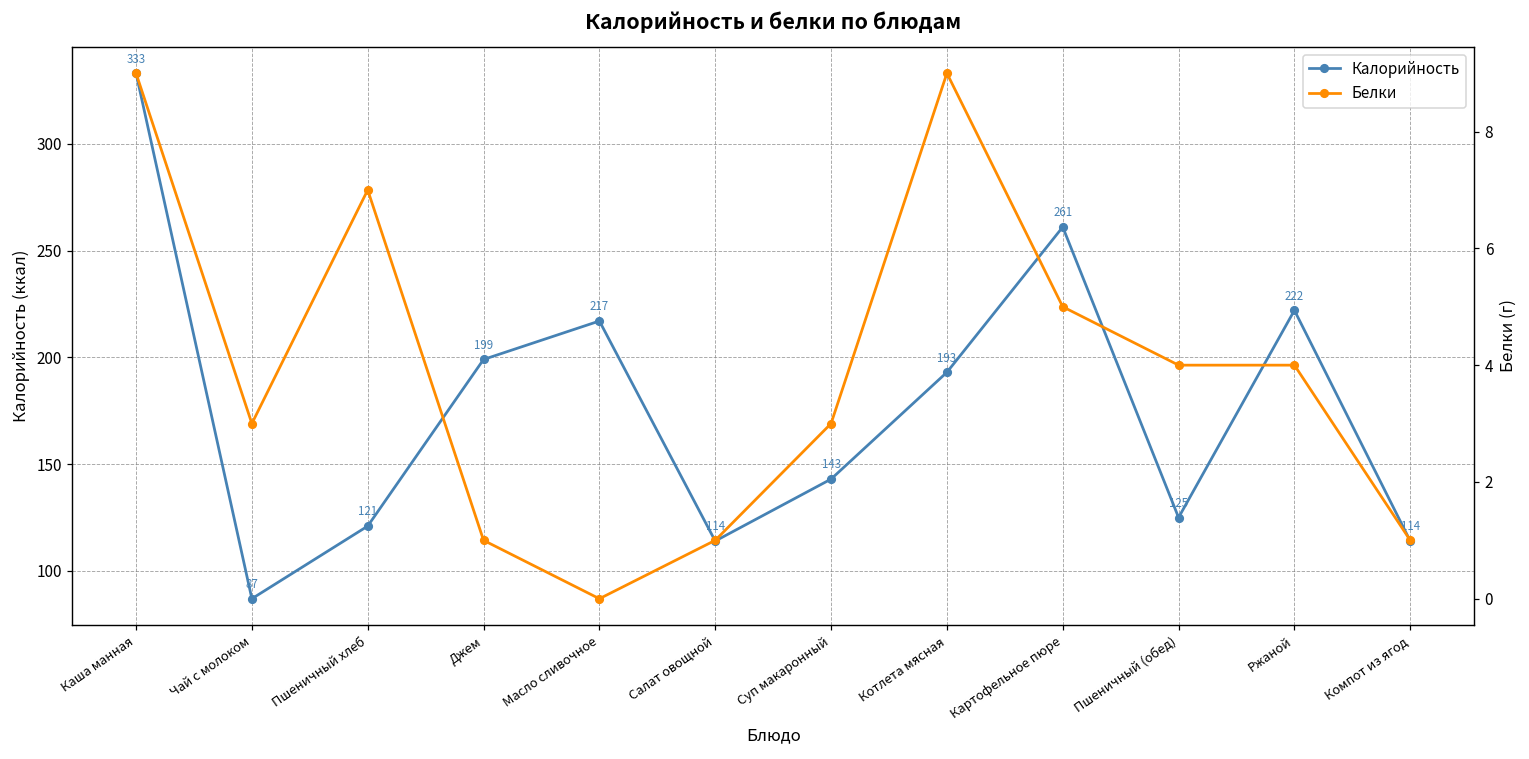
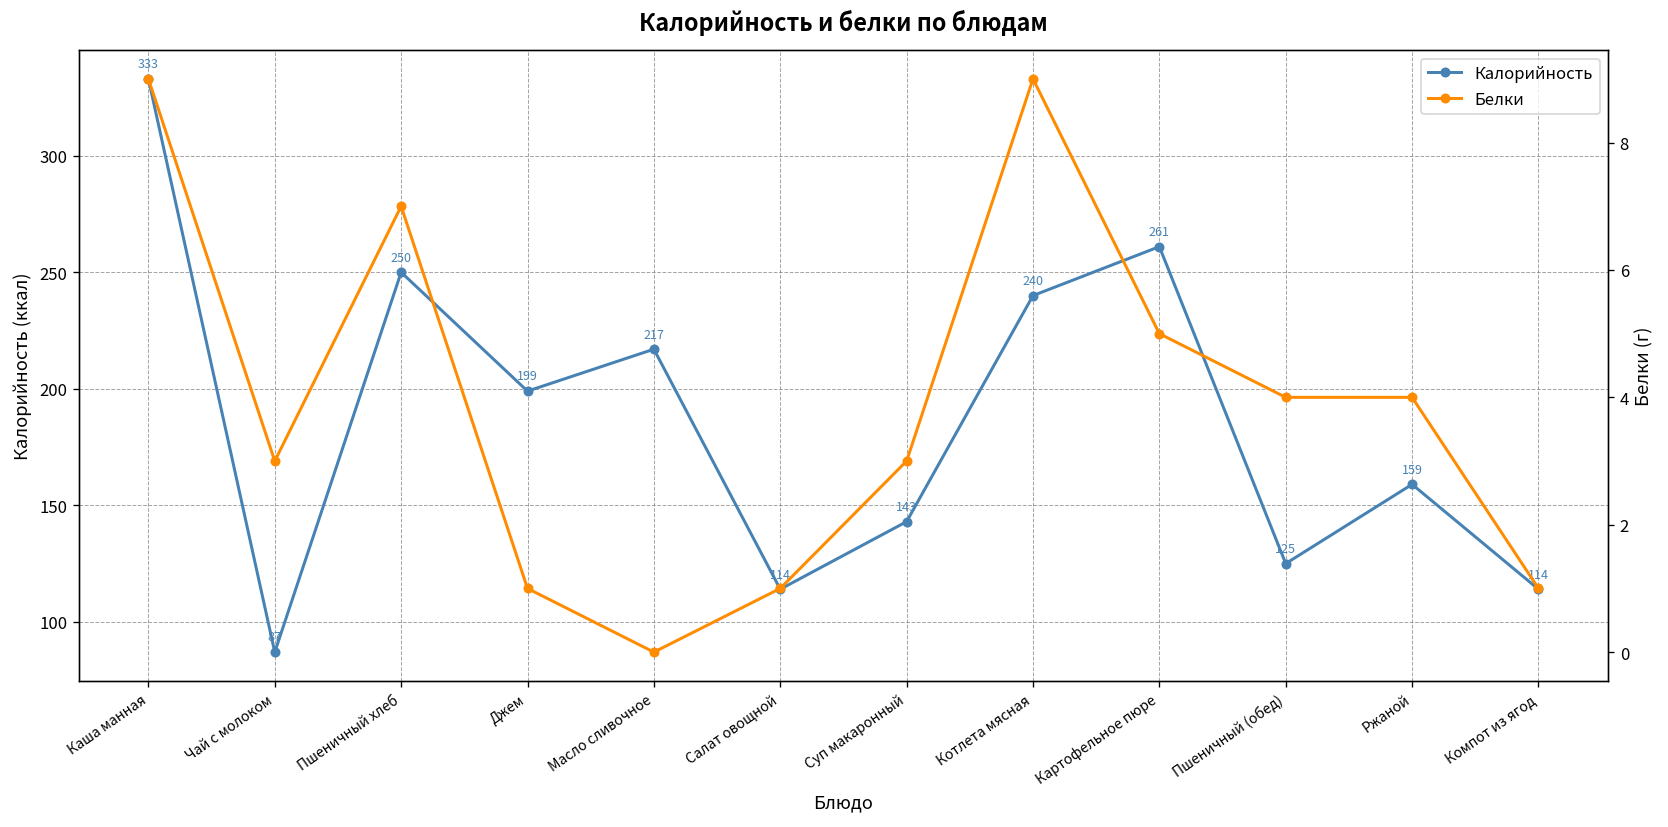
Калорийность, Пшеничный хлеб: 121 -> 250
Калорийность, Котлета мясная: 193 -> 240
Калорийность, Ржаной: 222 -> 159
